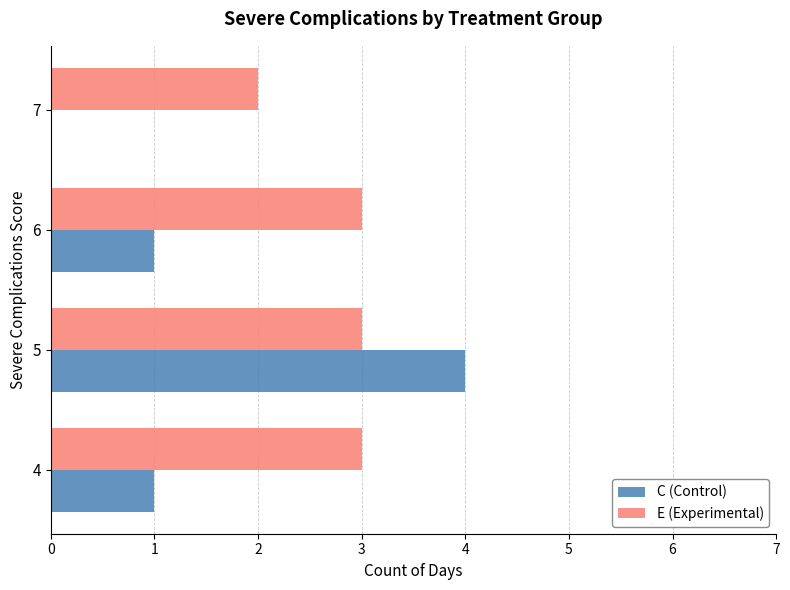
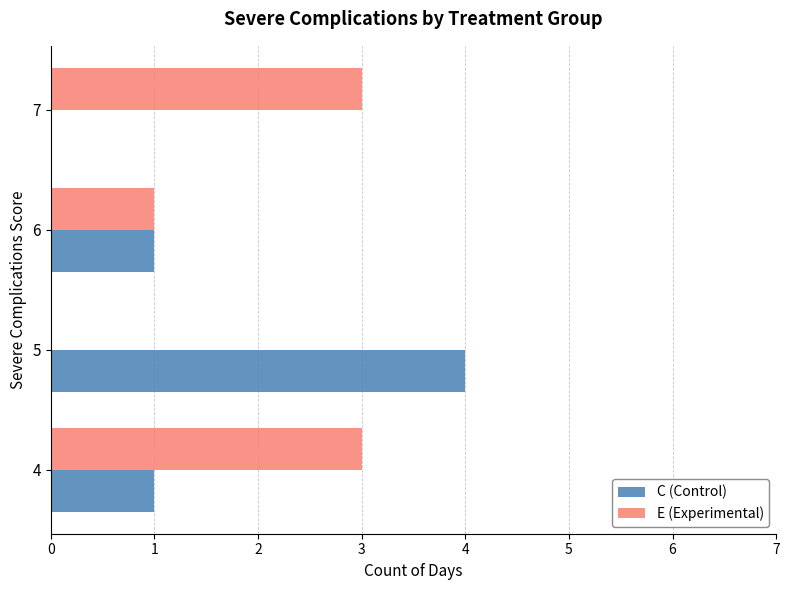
E (Experimental), 7: 2 -> 3
E (Experimental), 6: 3 -> 1
E (Experimental), 5: 3 -> 0
